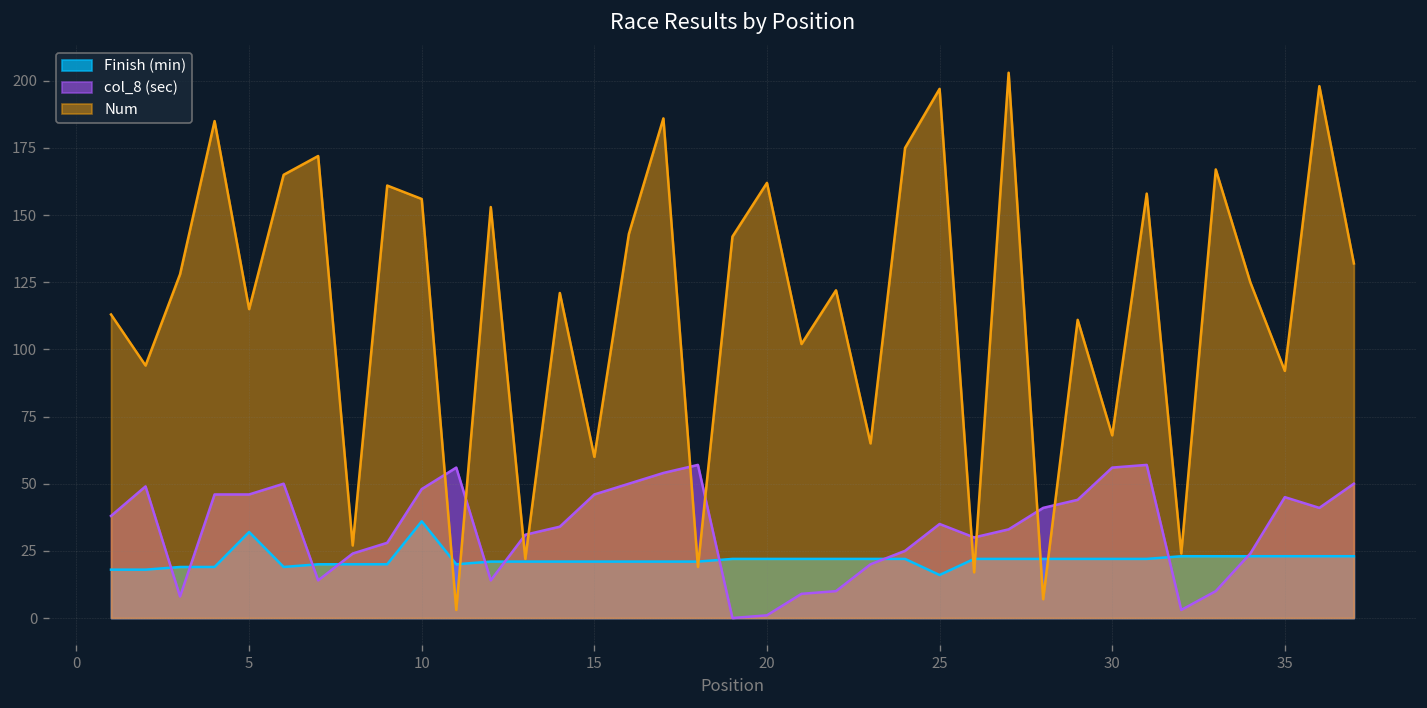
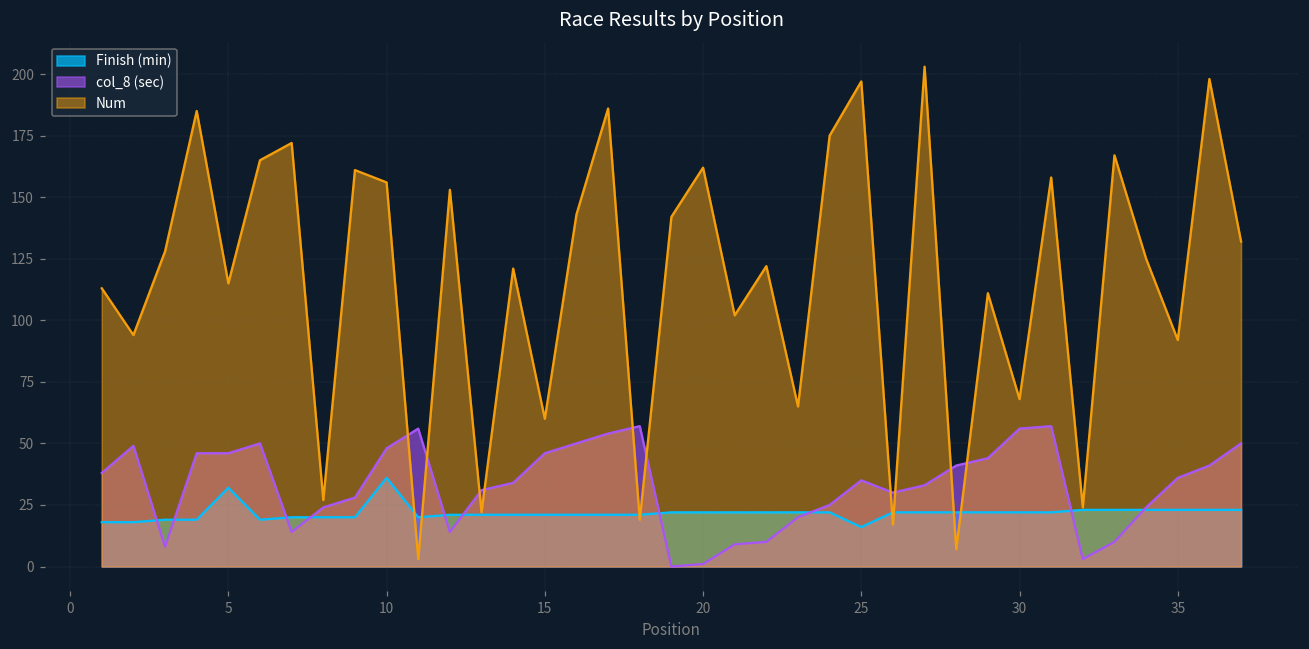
col_8 (sec), 35: 45 -> 36
